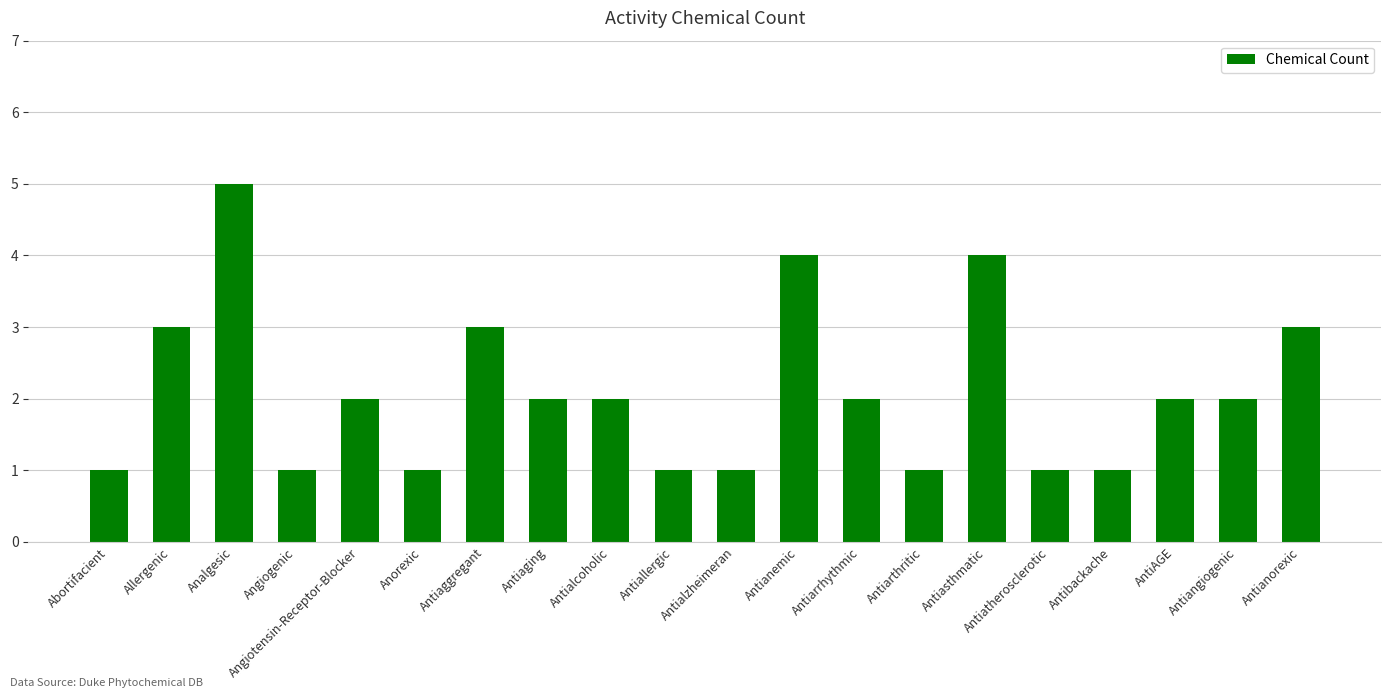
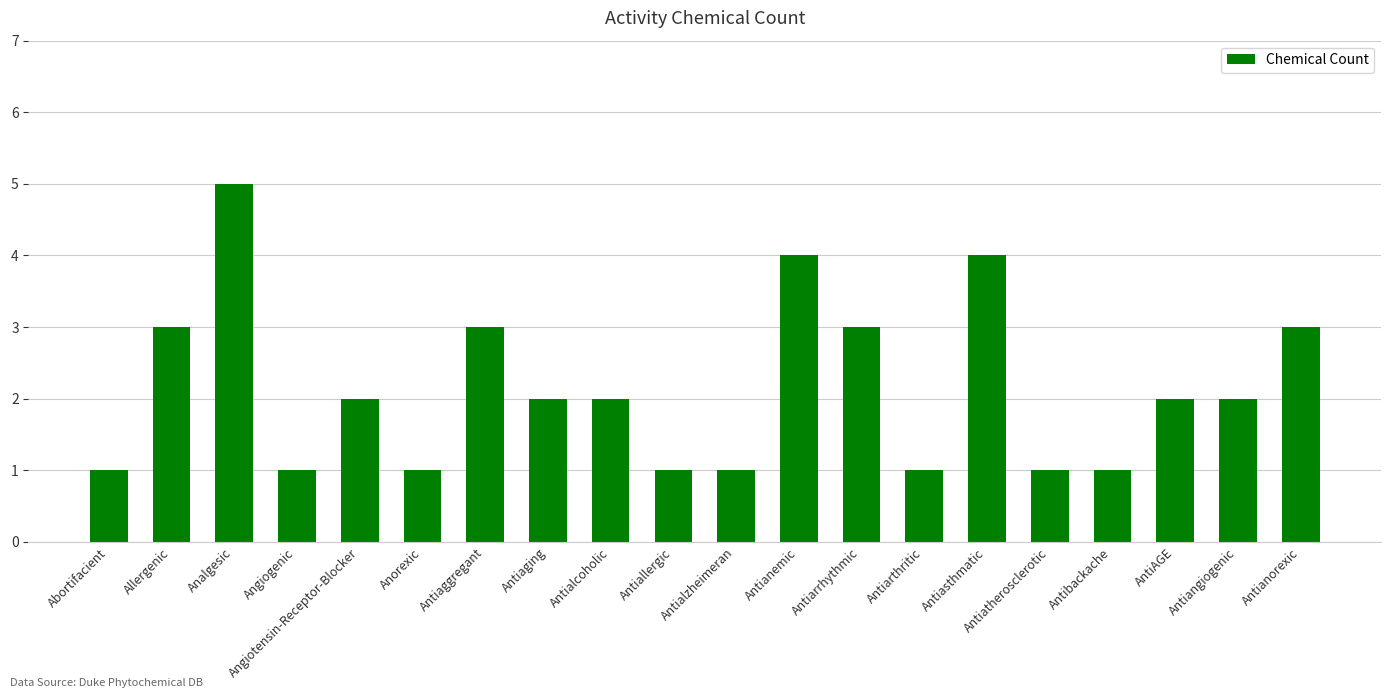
Antiarrhythmic: 2 -> 3
